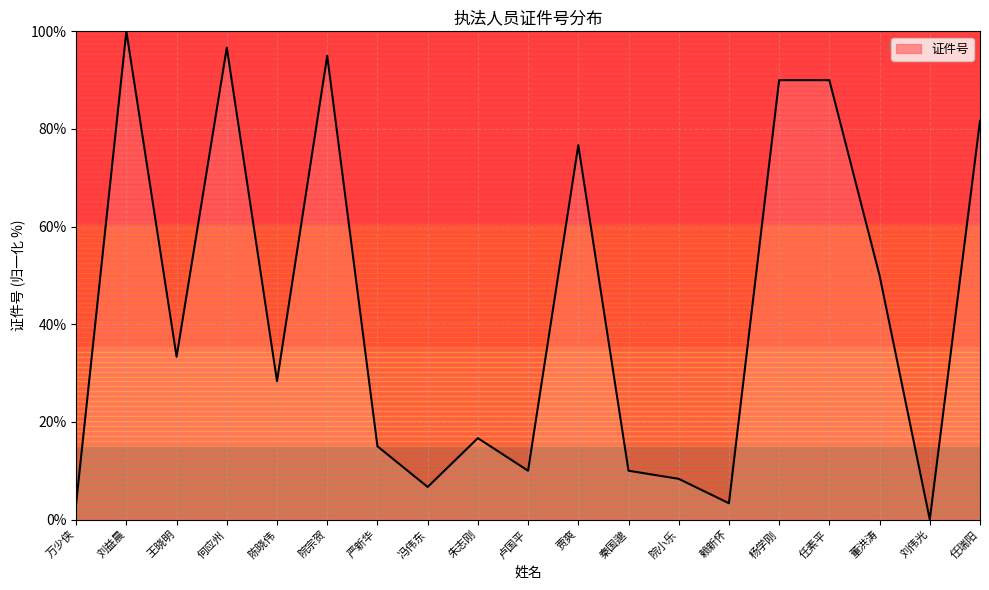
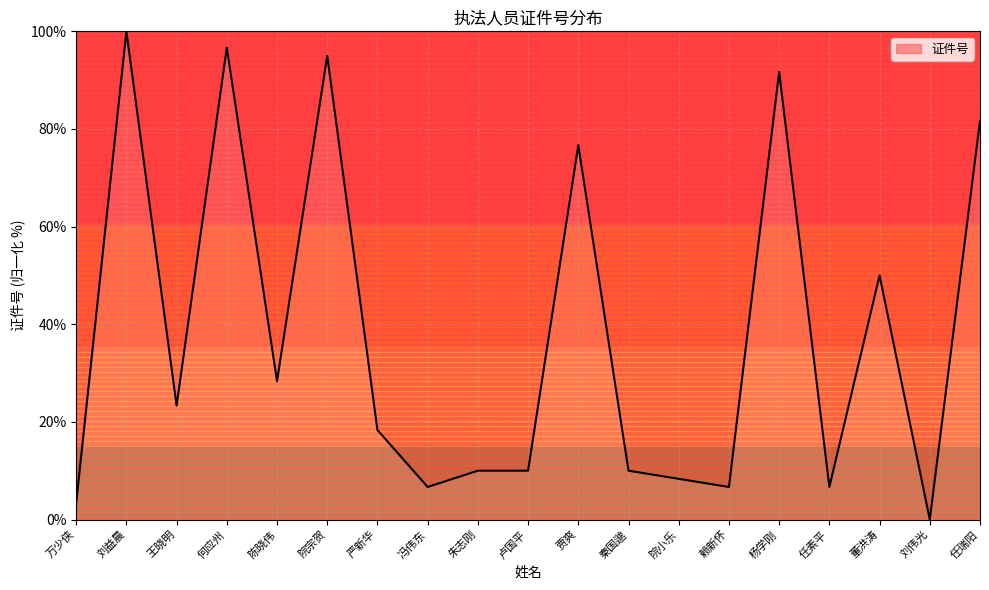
王晓明: 33% -> 23%
严新华: 15% -> 18%
朱志刚: 17% -> 10%
赖新怀: 3% -> 7%
杨学刚: 90% -> 92%
任素平: 90% -> 7%
